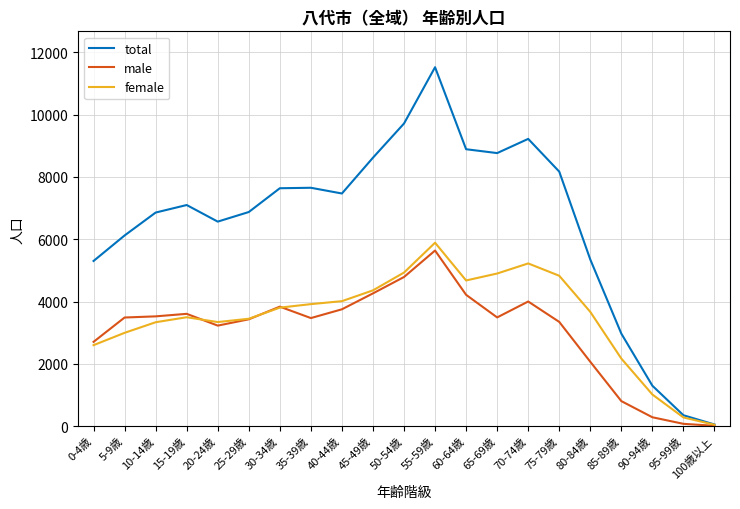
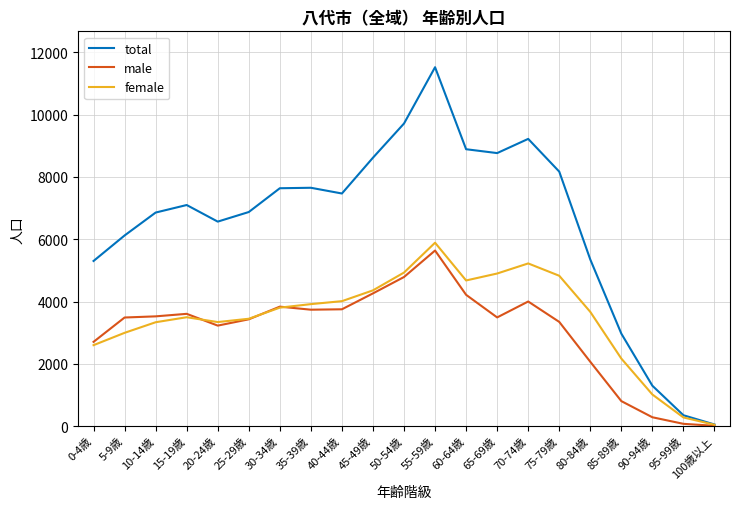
male, 35-39歳: 3500 -> 3700
